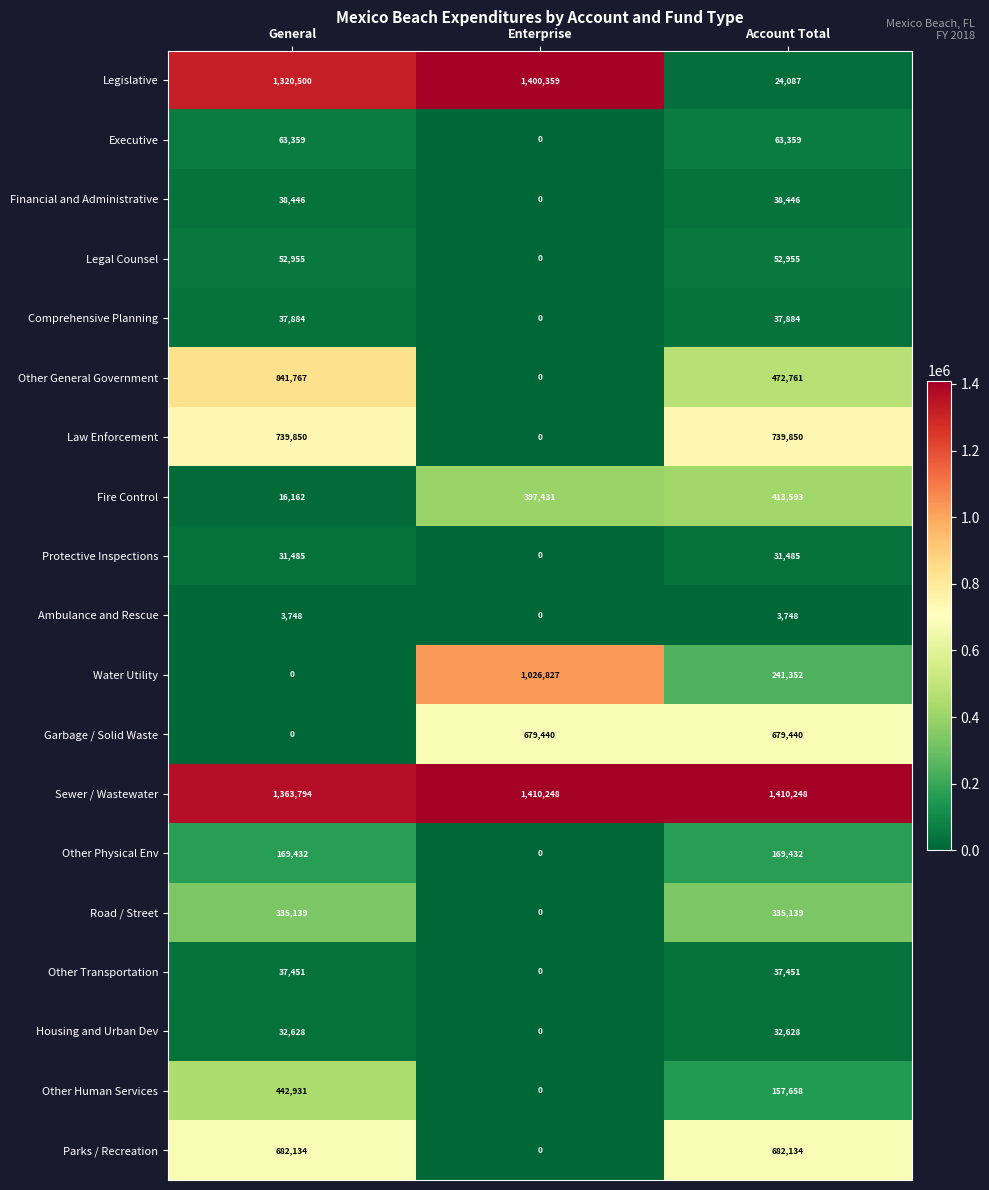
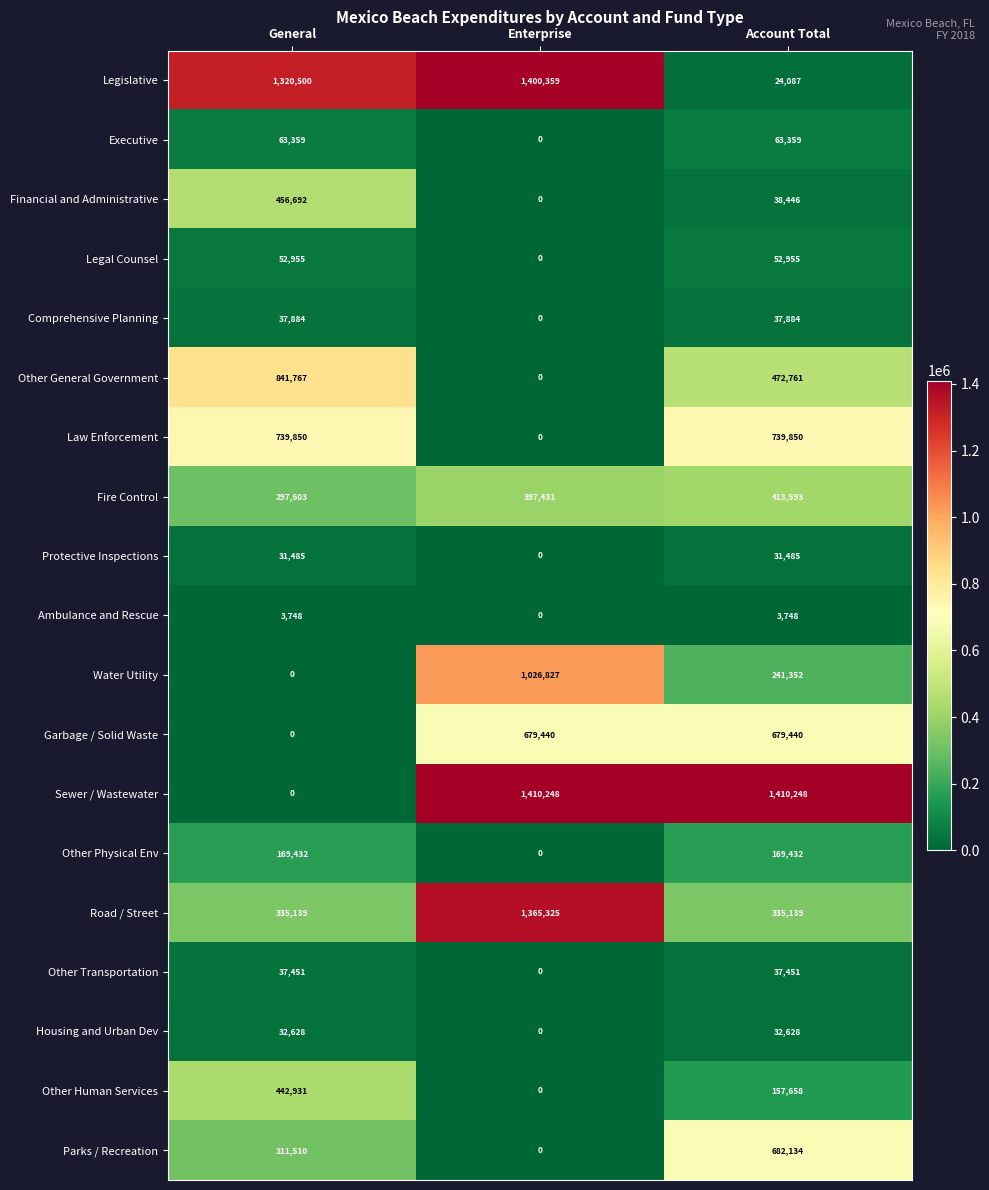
Financial and Administrative, General: 38,446 -> 456,692
Fire Control, General: 16,162 -> 297,603
Sewer / Wastewater, General: 1,363,794 -> 0
Road / Street, Enterprise: 0 -> 1,365,325
Parks / Recreation, General: 682,134 -> 311,510
